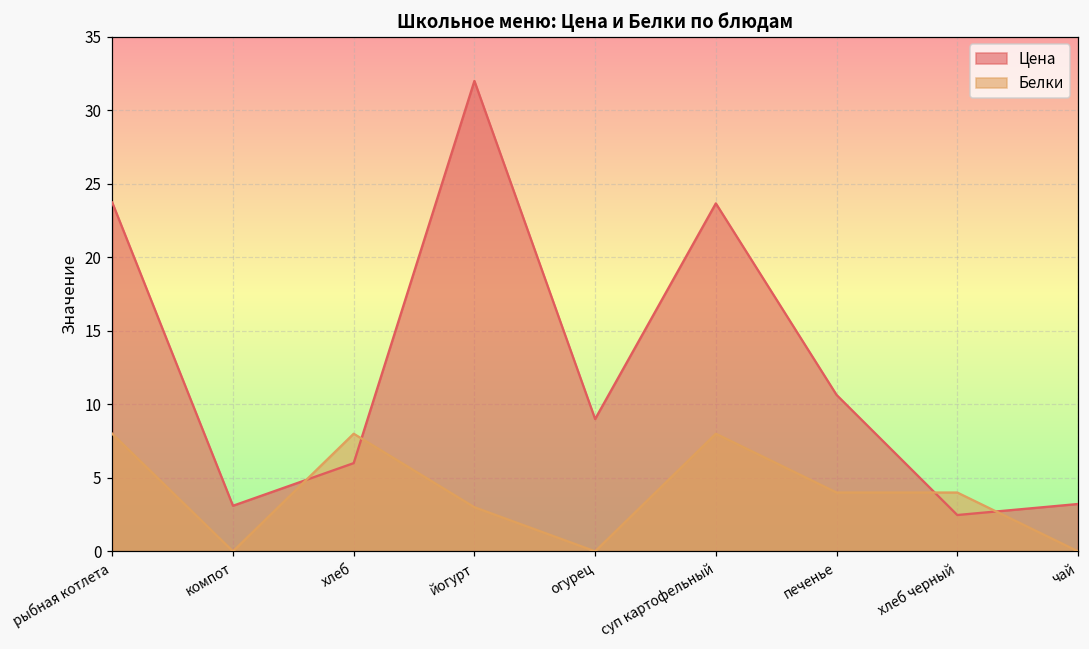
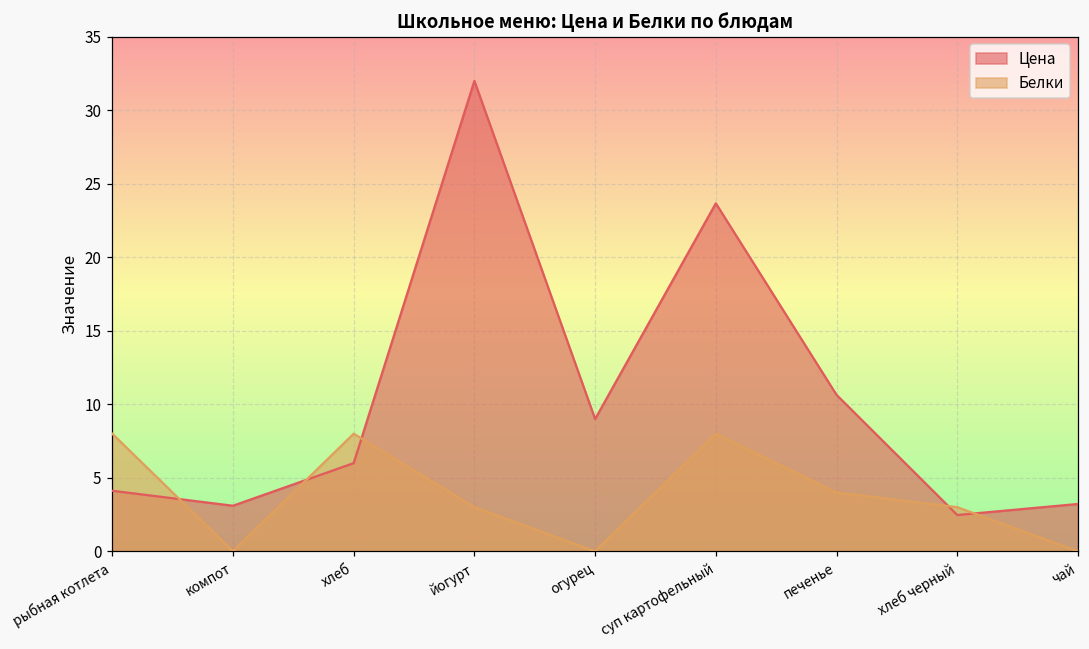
Цена, рыбная котлета: 23.7 -> 4.1
Белки, хлеб черный: 4 -> 3
